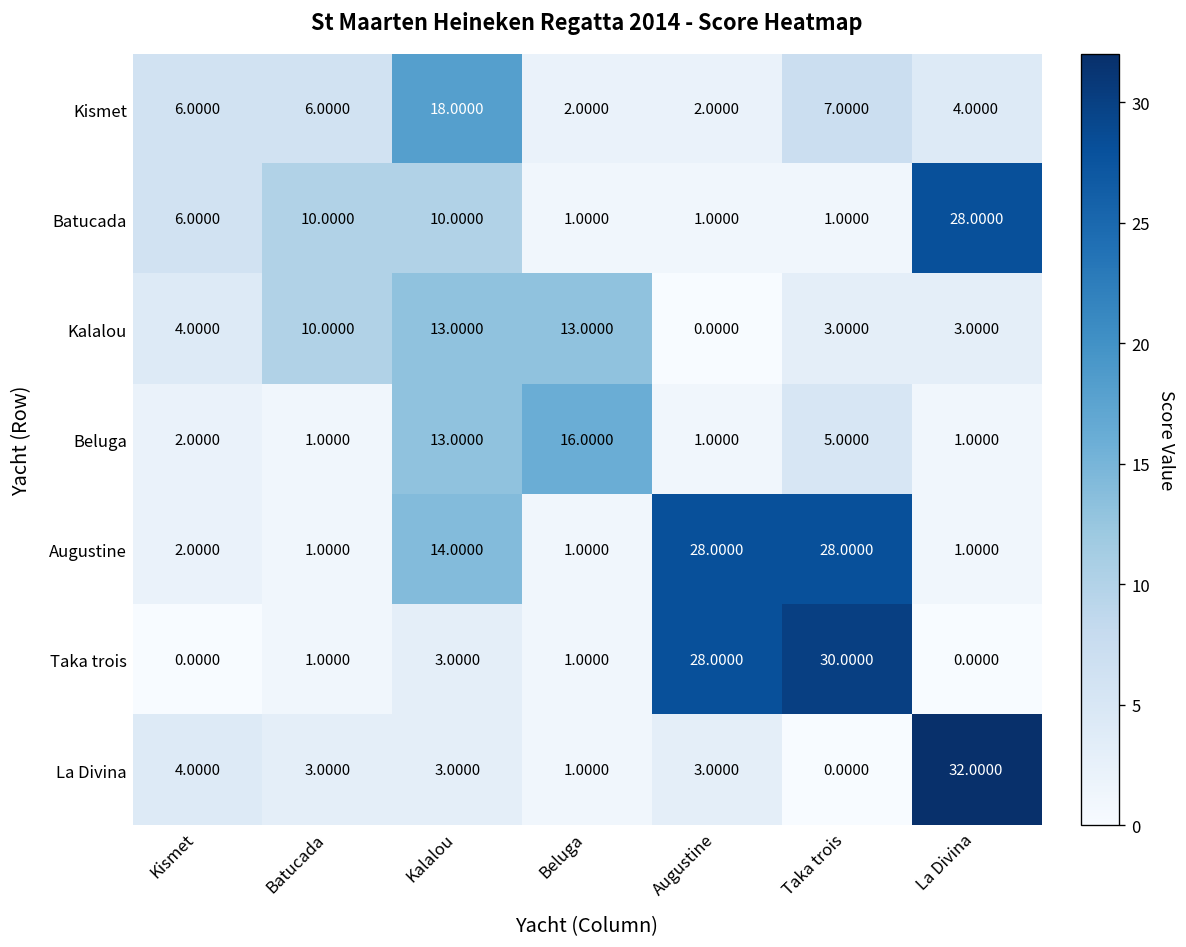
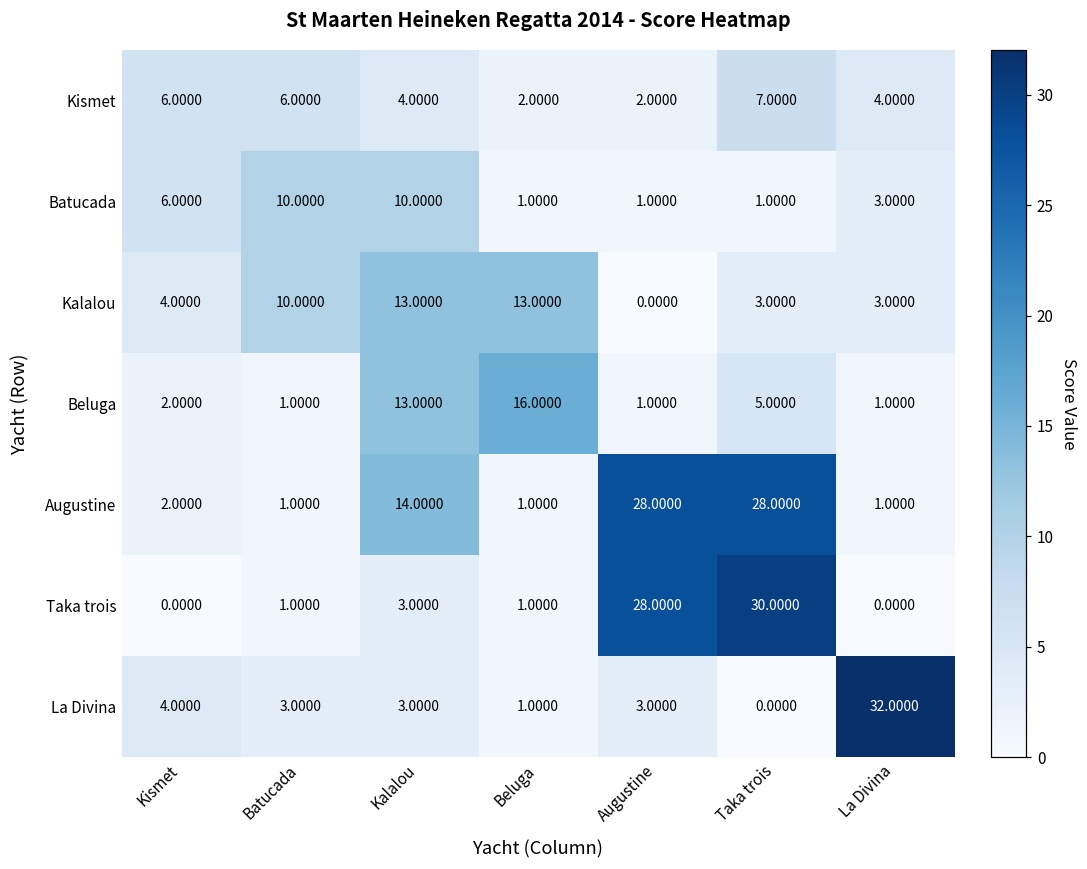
Kismet, Kalalou: 18.0000 -> 4.0000
Batucada, La Divina: 28.0000 -> 3.0000
